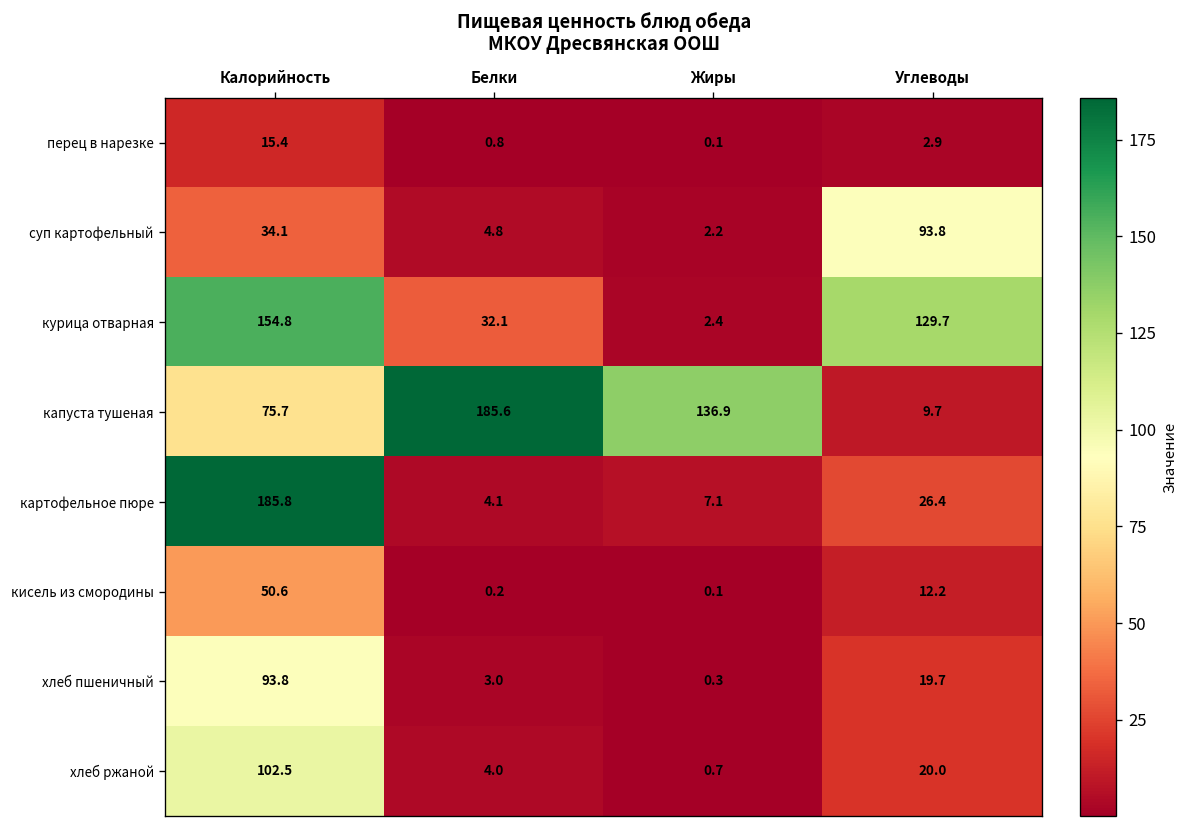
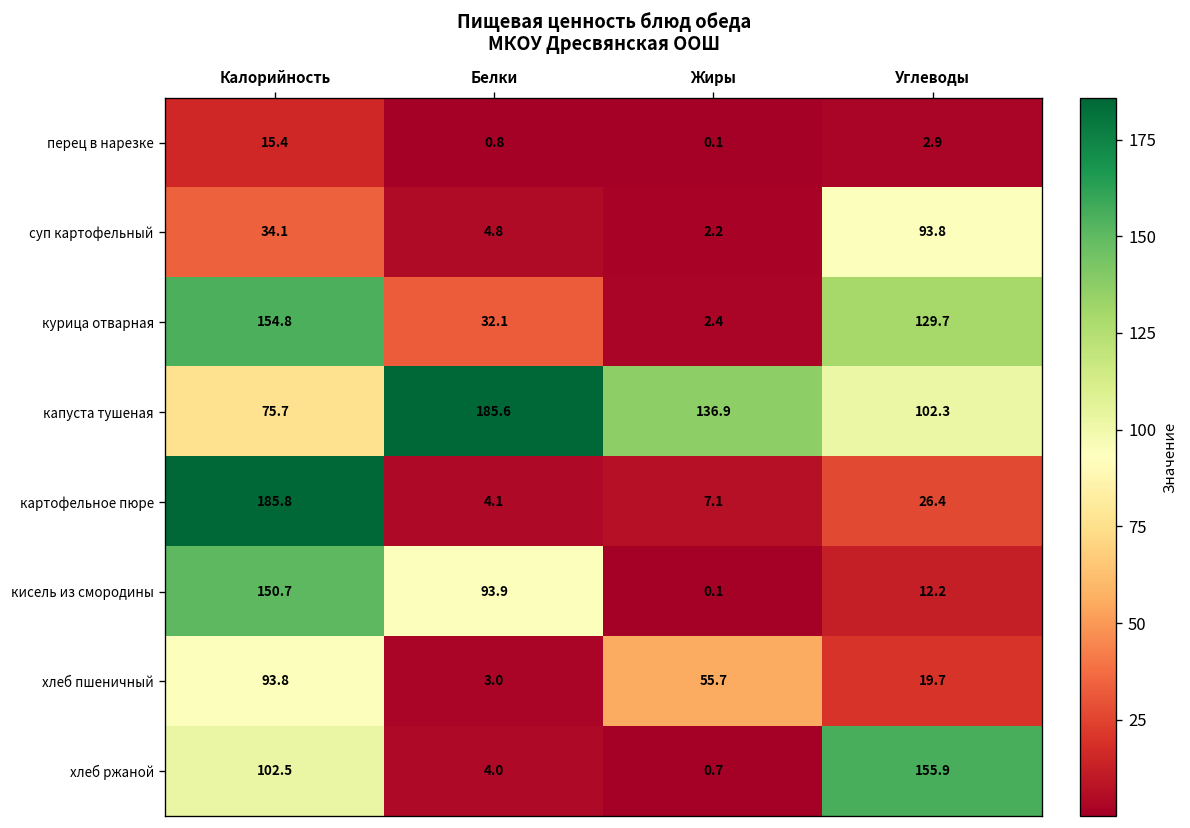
капуста тушеная, Углеводы: 9.7 -> 102.3
кисель из смородины, Калорийность: 50.6 -> 150.7
кисель из смородины, Белки: 0.2 -> 93.9
хлеб пшеничный, Жиры: 0.3 -> 55.7
хлеб ржаной, Углеводы: 20.0 -> 155.9
